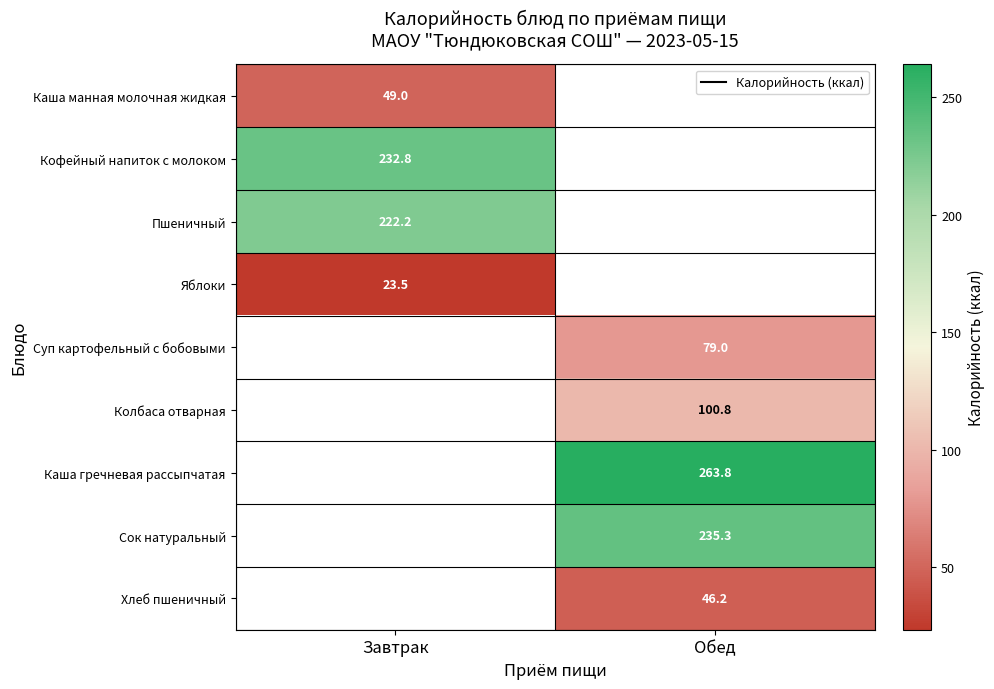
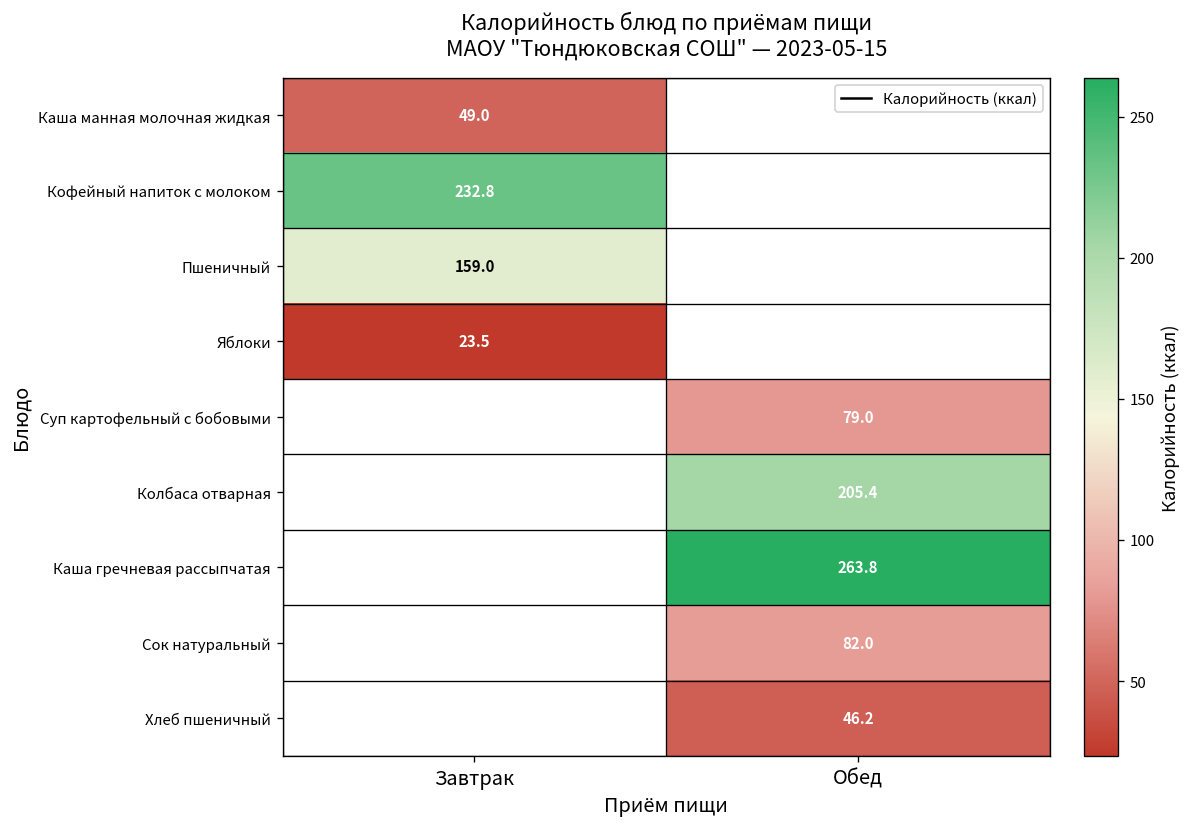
Пшеничный, Завтрак: 222.2 -> 159.0
Колбаса отварная, Обед: 100.8 -> 205.4
Сок натуральный, Обед: 235.3 -> 82.0
